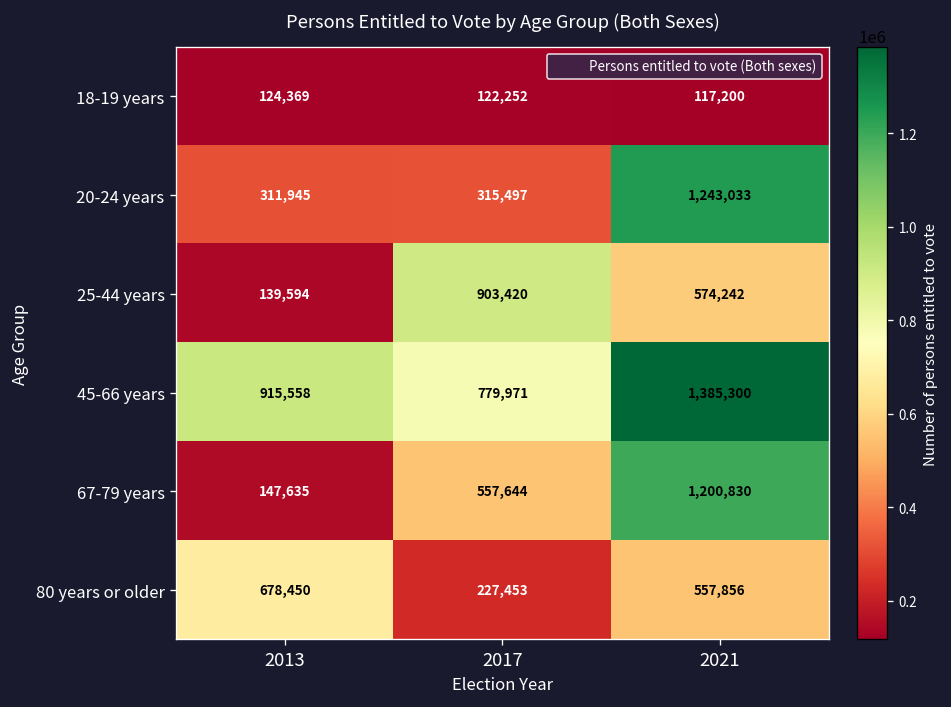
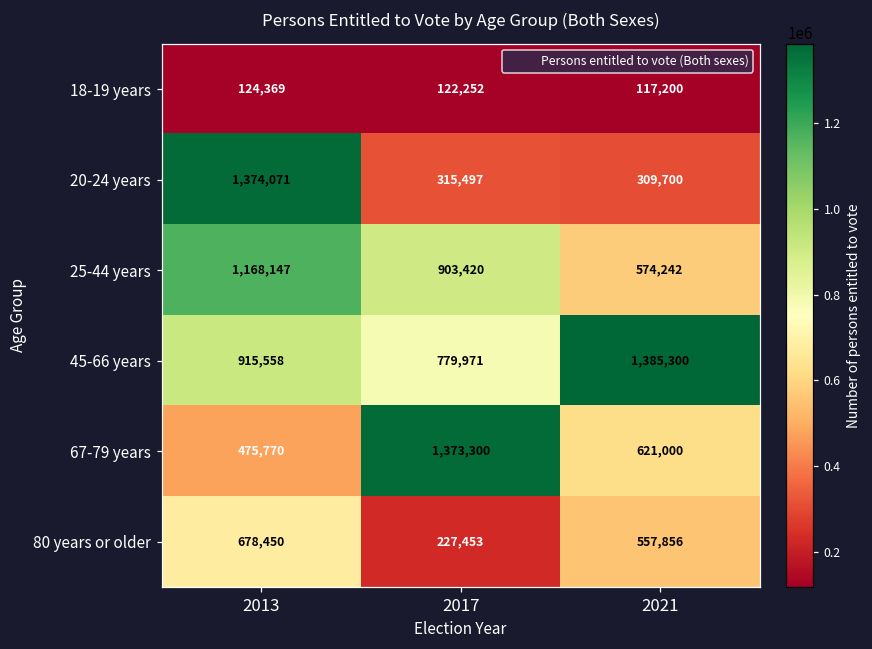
20-24 years, 2013: 311,945 -> 1,374,071
20-24 years, 2021: 1,243,033 -> 309,700
25-44 years, 2013: 139,594 -> 1,168,147
67-79 years, 2013: 147,635 -> 475,770
67-79 years, 2017: 557,644 -> 1,373,300
67-79 years, 2021: 1,200,830 -> 621,000
